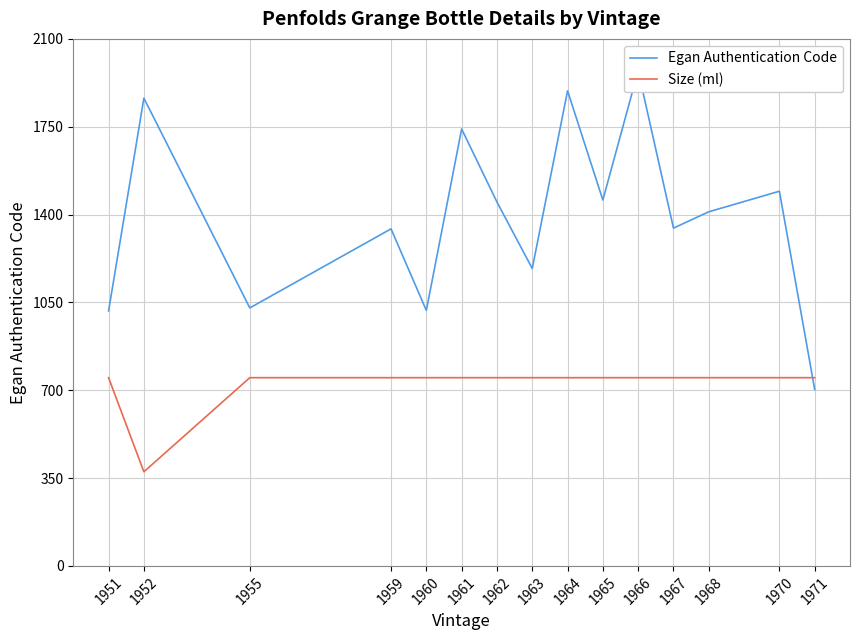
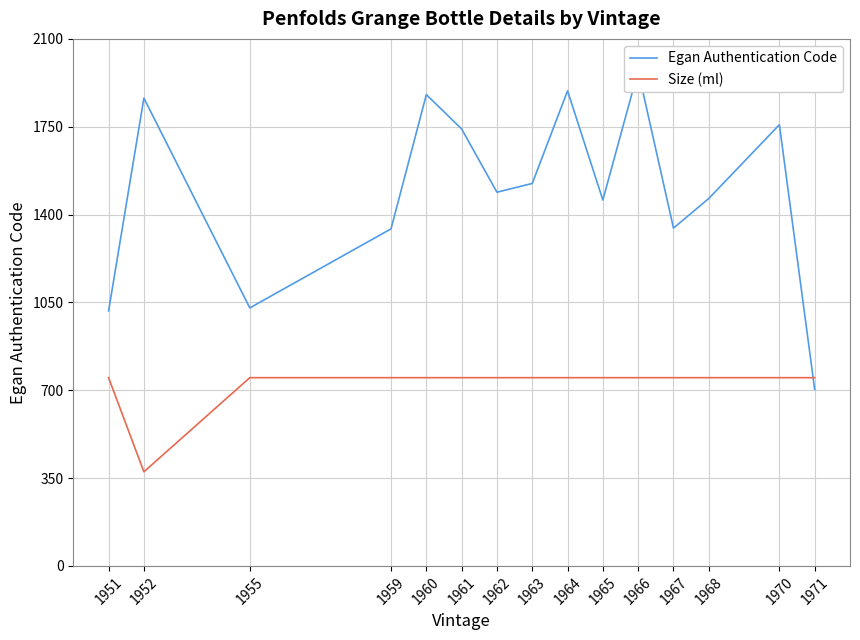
Egan Authentication Code, 1960: 1020 -> 1880
Egan Authentication Code, 1962: 1450 -> 1490
Egan Authentication Code, 1963: 1190 -> 1520
Egan Authentication Code, 1968: 1410 -> 1460
Egan Authentication Code, 1970: 1490 -> 1760
